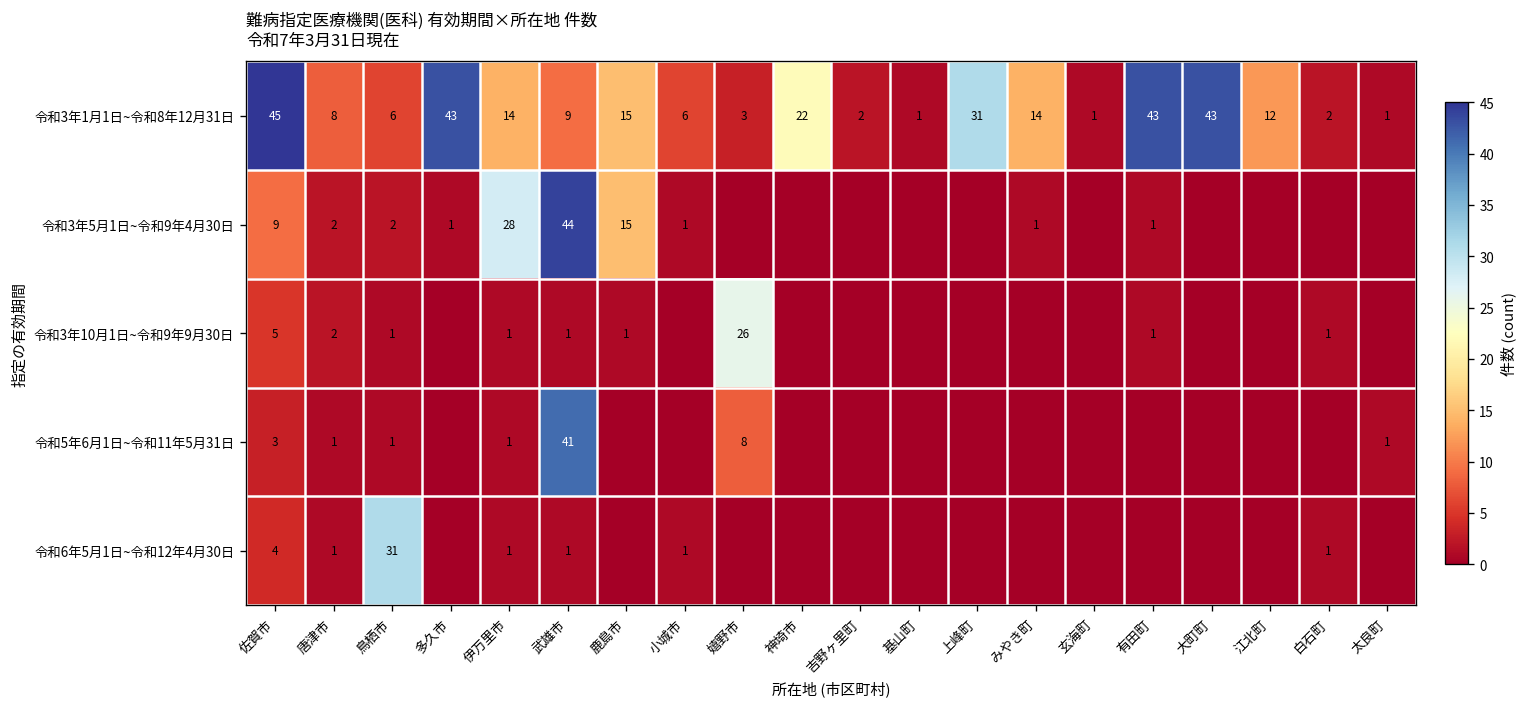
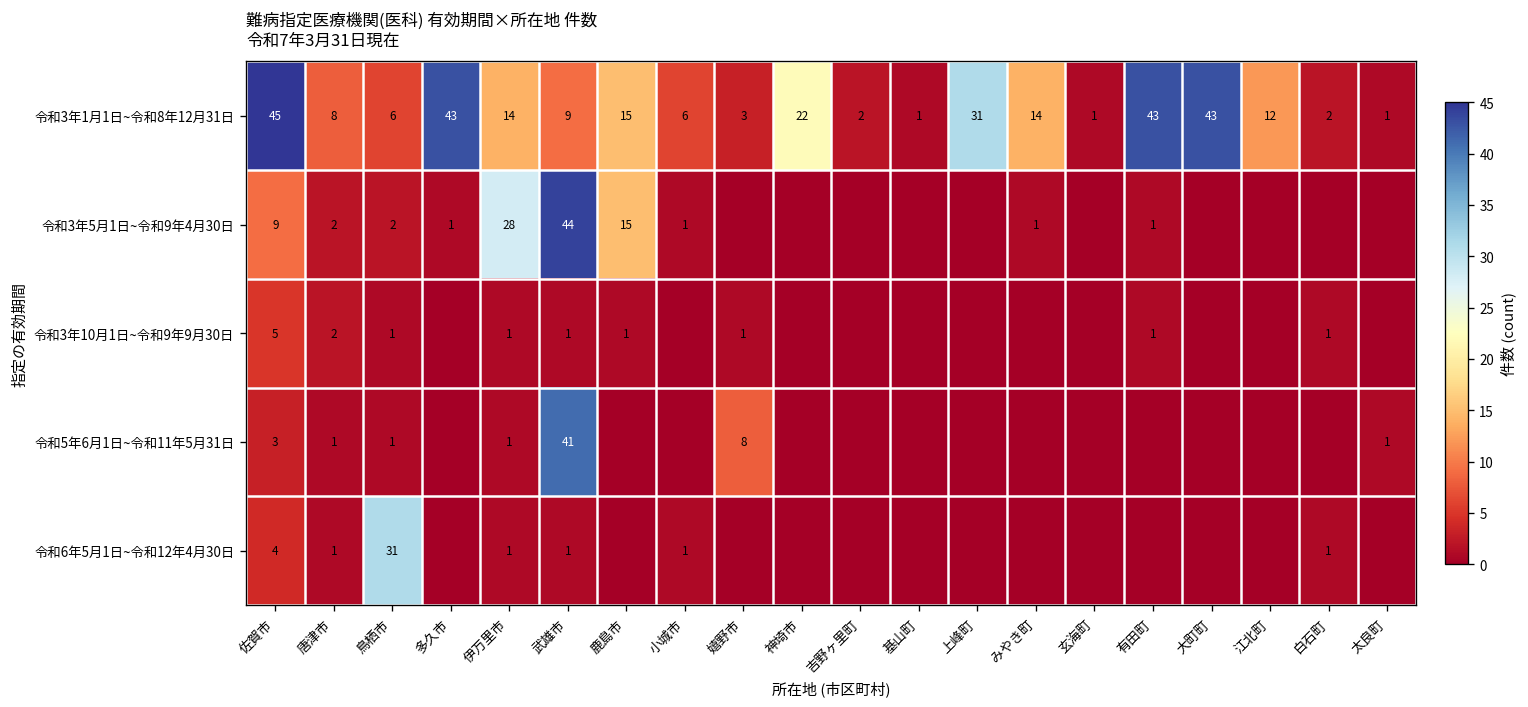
令和3年10月1日~令和9年9月30日, 嬉野市: 26 -> 1
